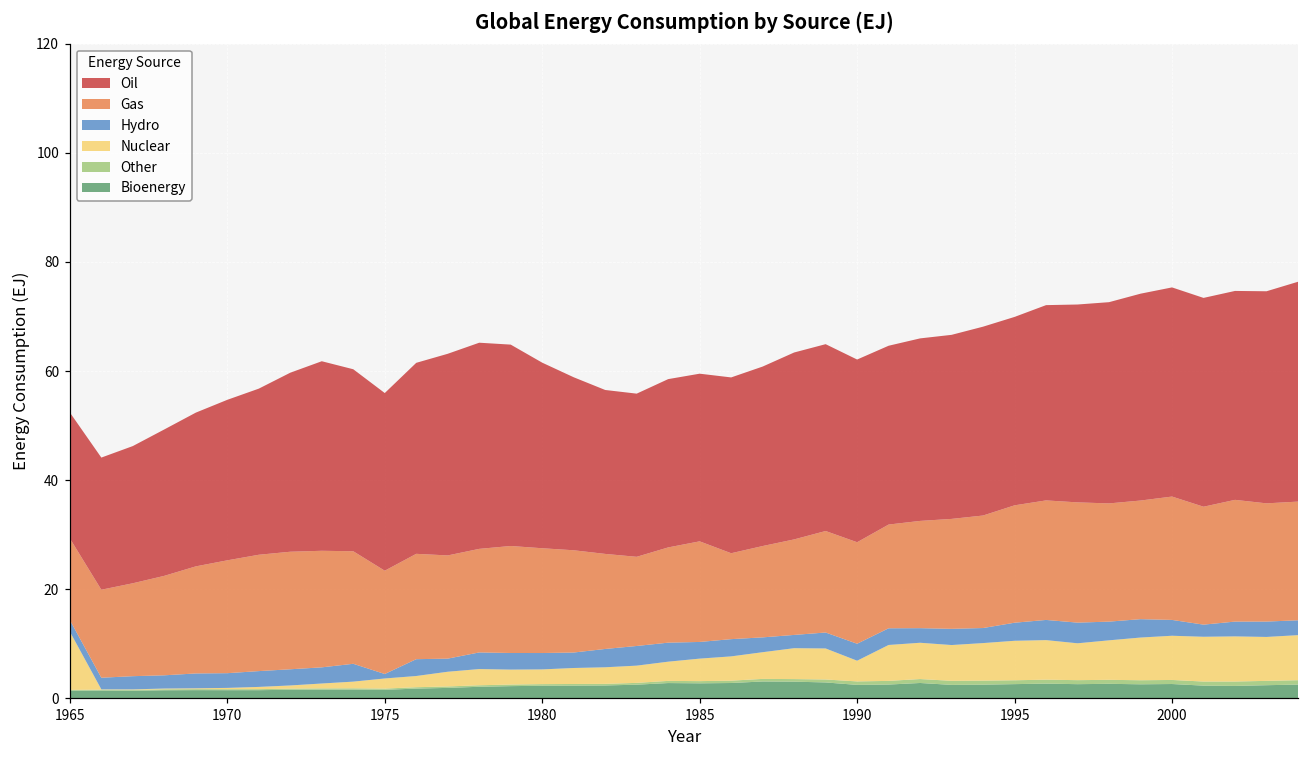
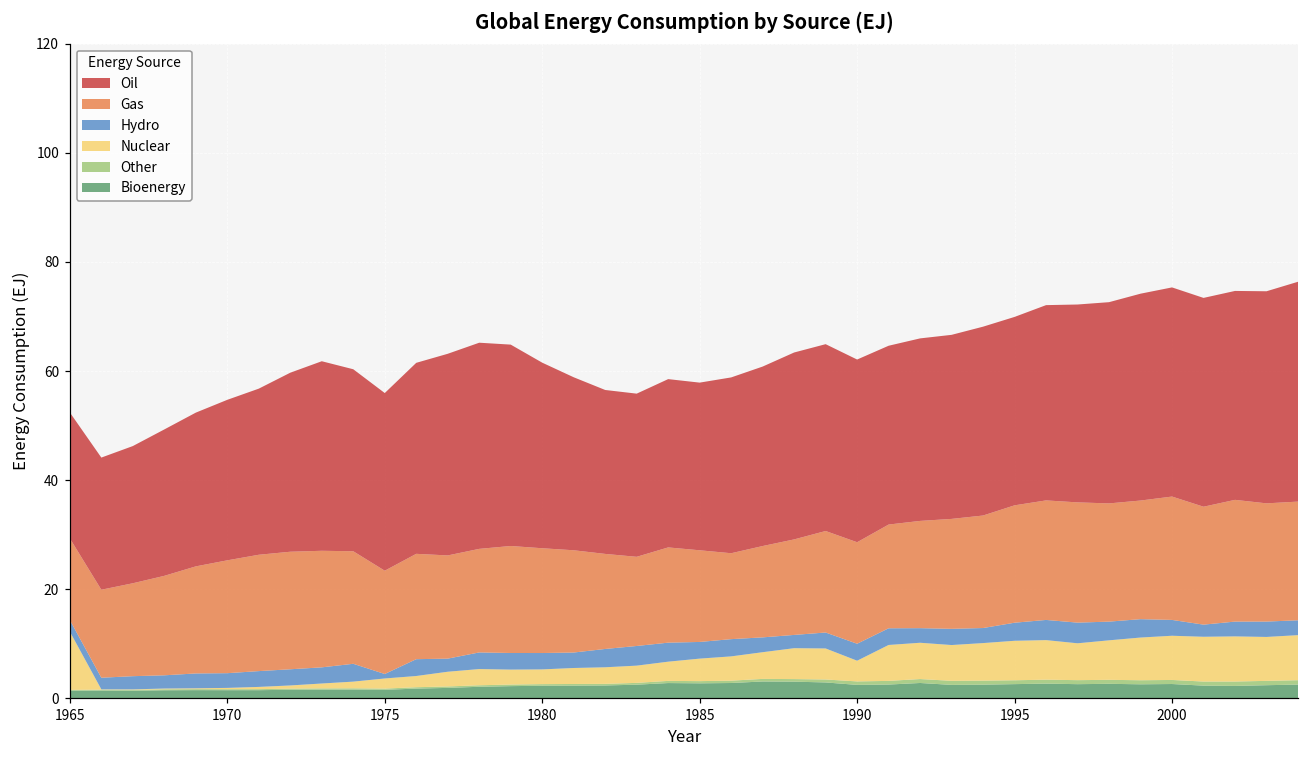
Gas, 1985: 18 -> 17
